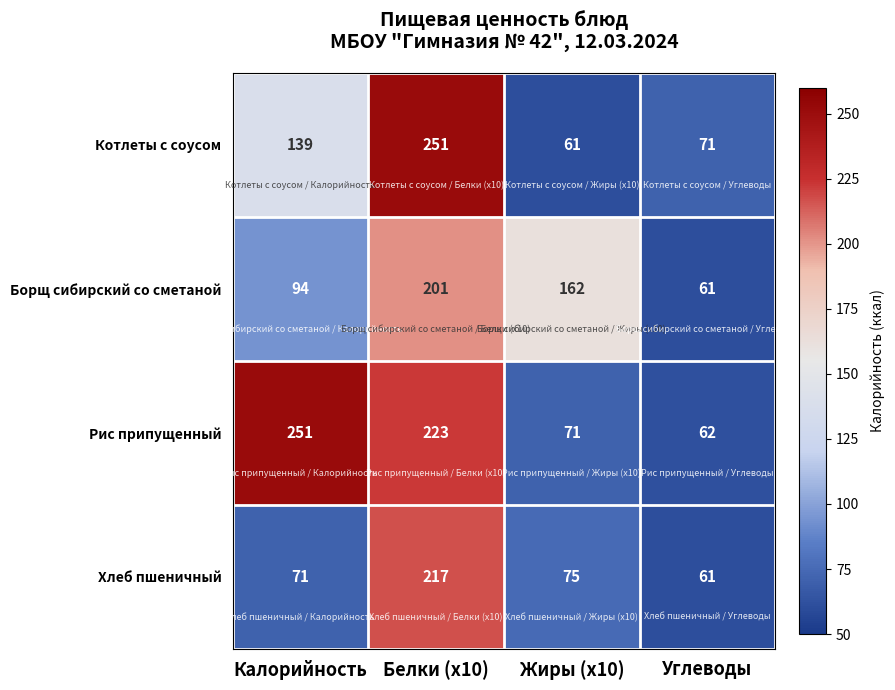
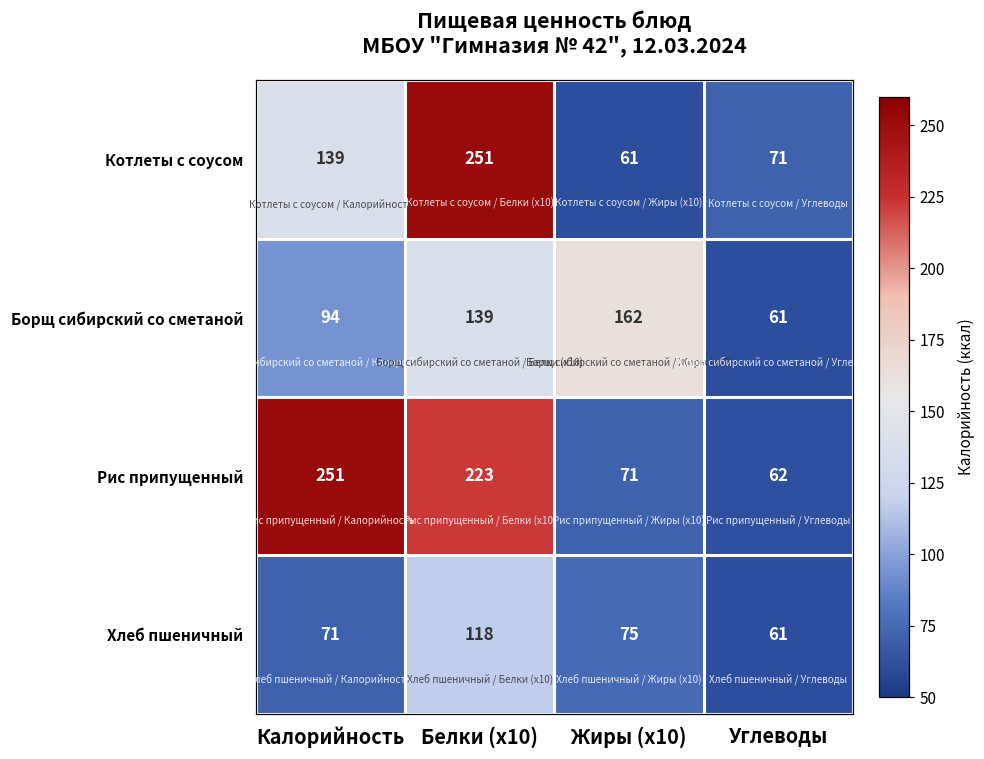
Борщ сибирский со сметаной, Белки (x10): 201 -> 139
Хлеб пшеничный, Белки (x10): 217 -> 118
